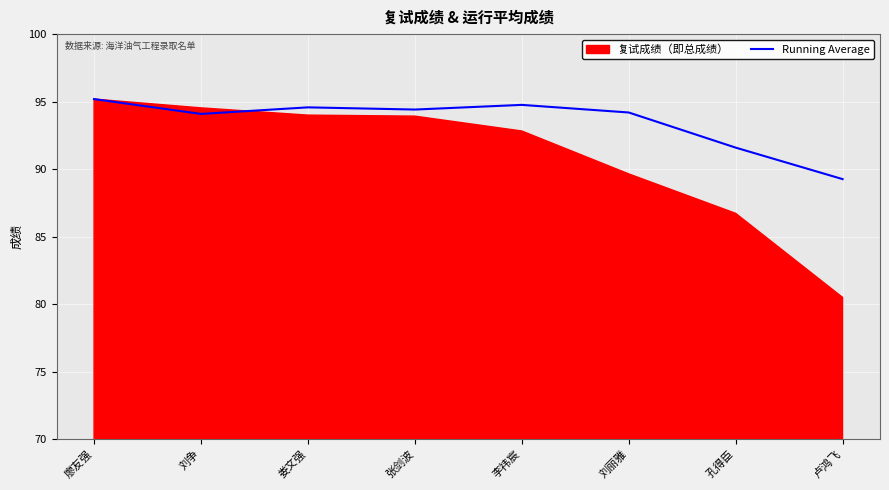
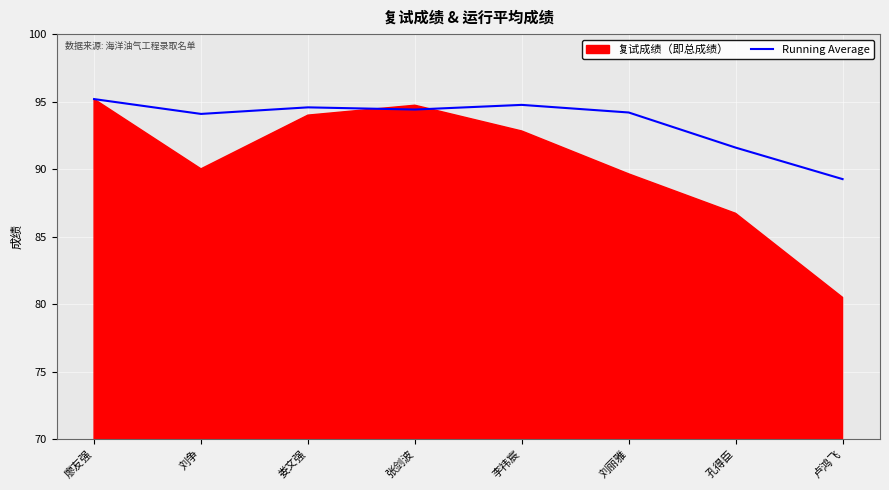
复试成绩（即总成绩）, 刘争: 94.5 -> 90.0
复试成绩（即总成绩）, 张剑波: 93.9 -> 94.7
